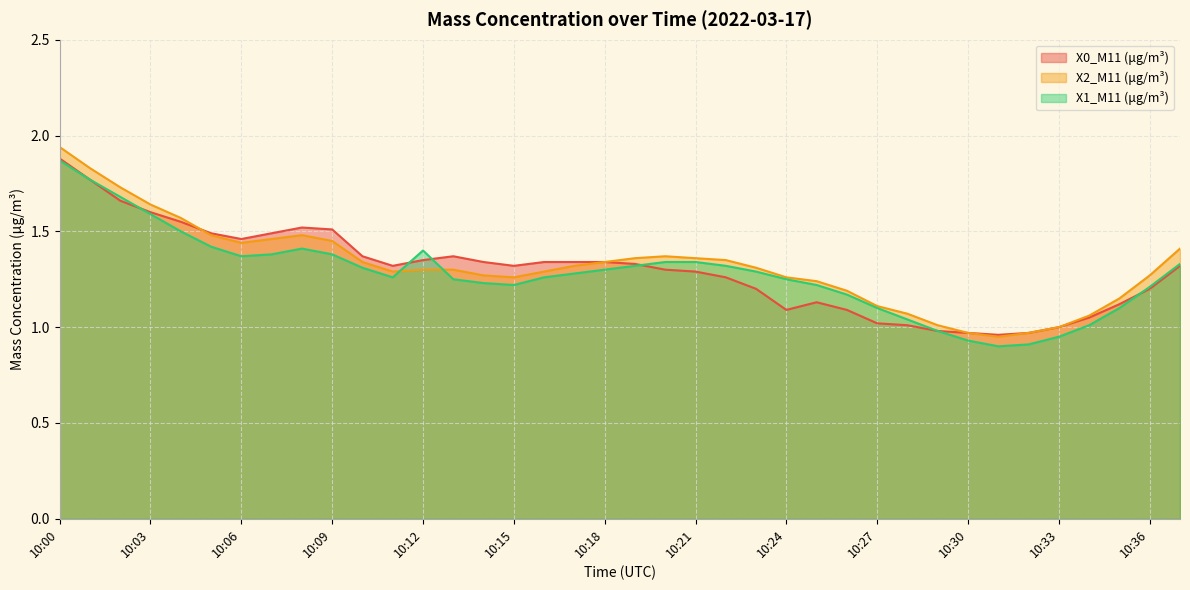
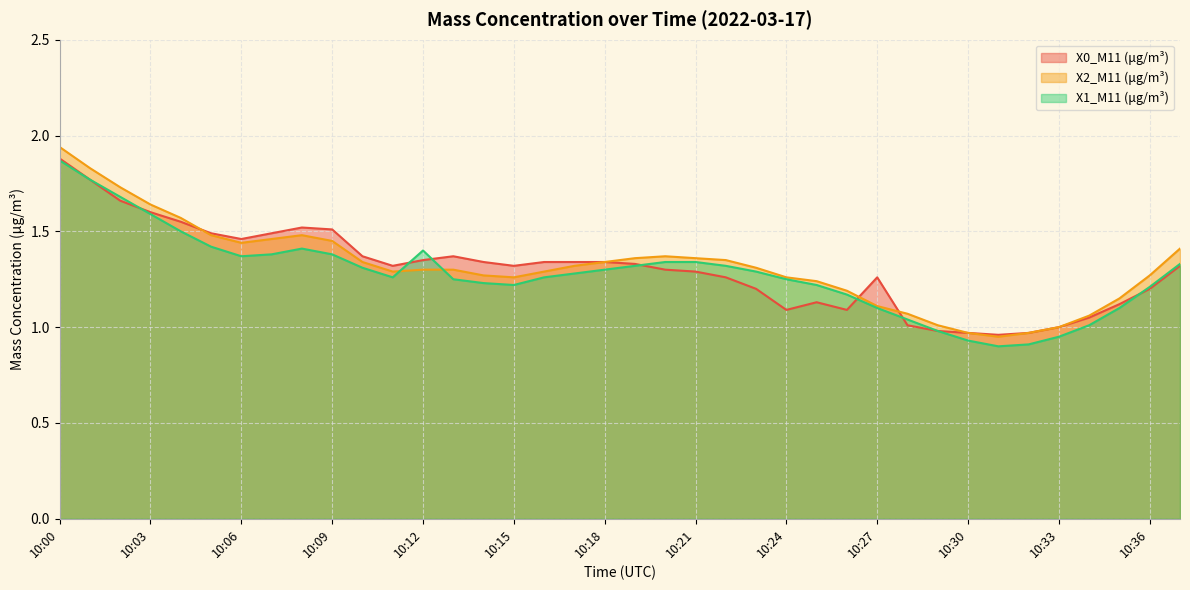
X0_M11 (μg/m³), 10:27: 1.02 -> 1.26
